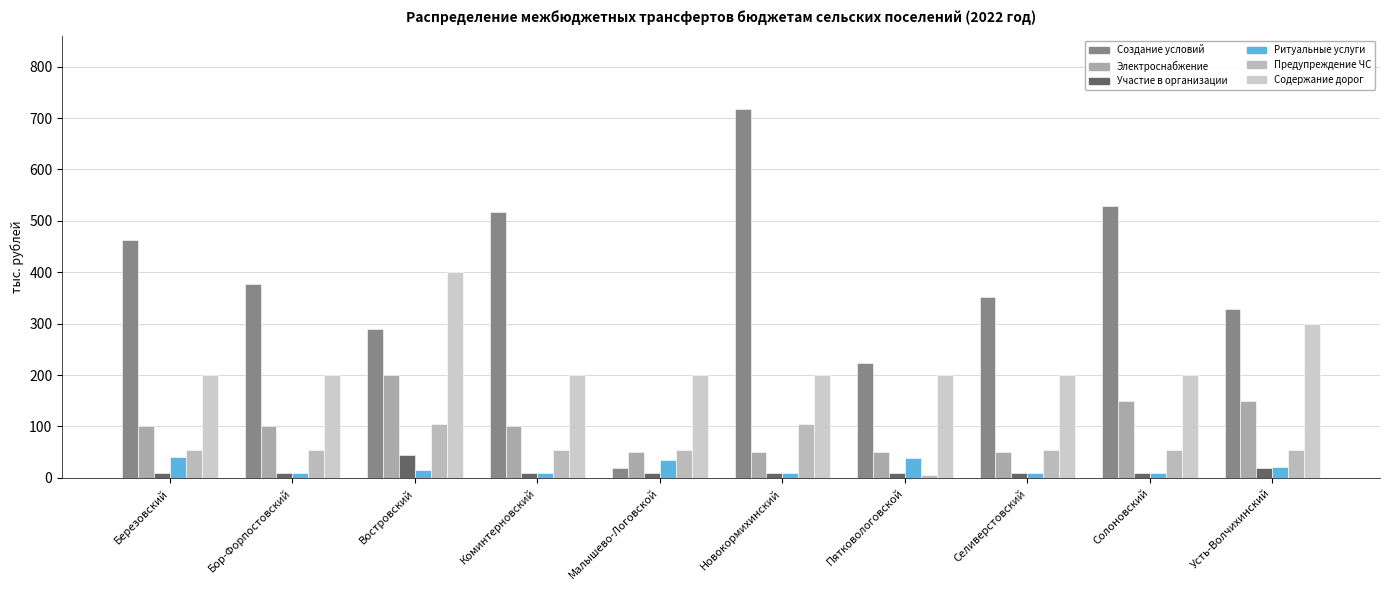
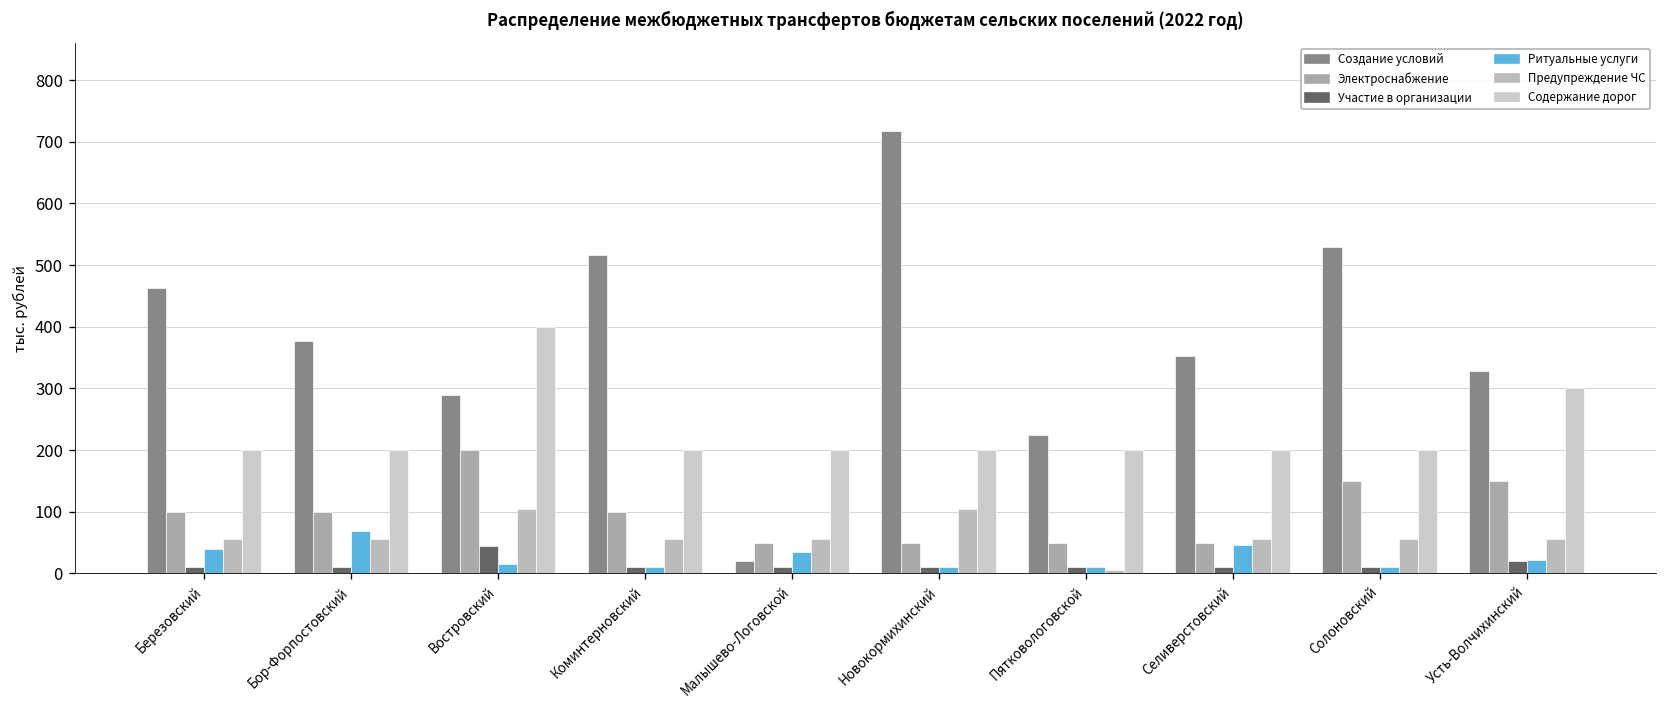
Ритуальные услуги, Бор-Форпостовский: 10 -> 70
Ритуальные услуги, Пятковологовской: 40 -> 10
Ритуальные услуги, Селиверстовский: 10 -> 50
